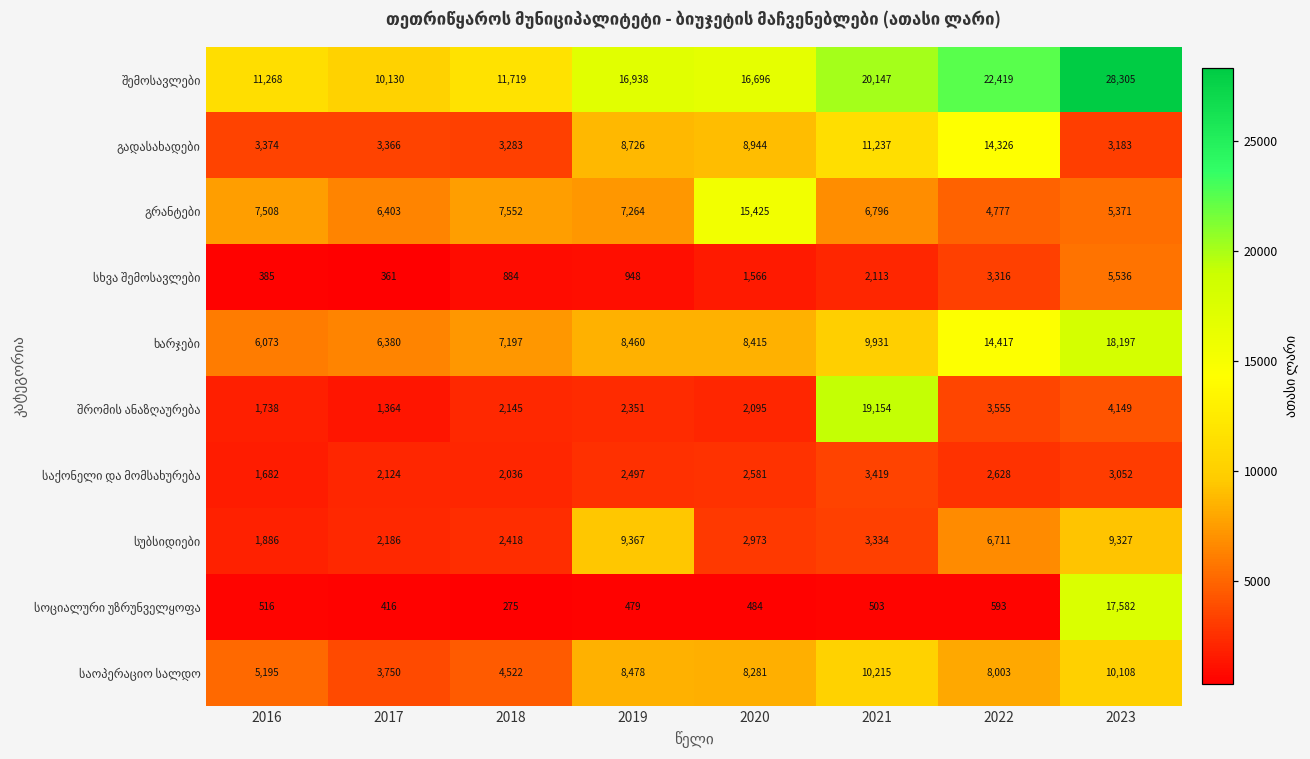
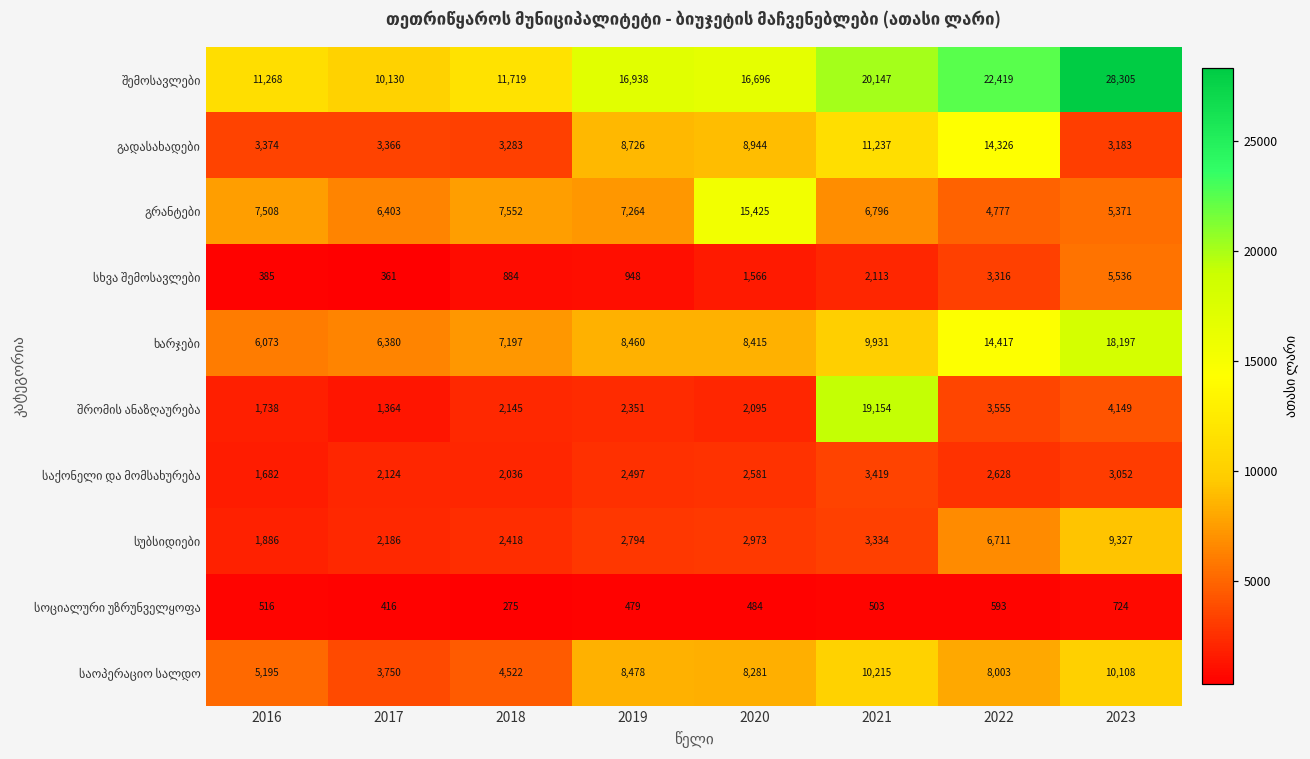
სუბსიდიები, 2019: 9,367 -> 2,794
სოციალური უზრუნველყოფა, 2023: 17,582 -> 724
